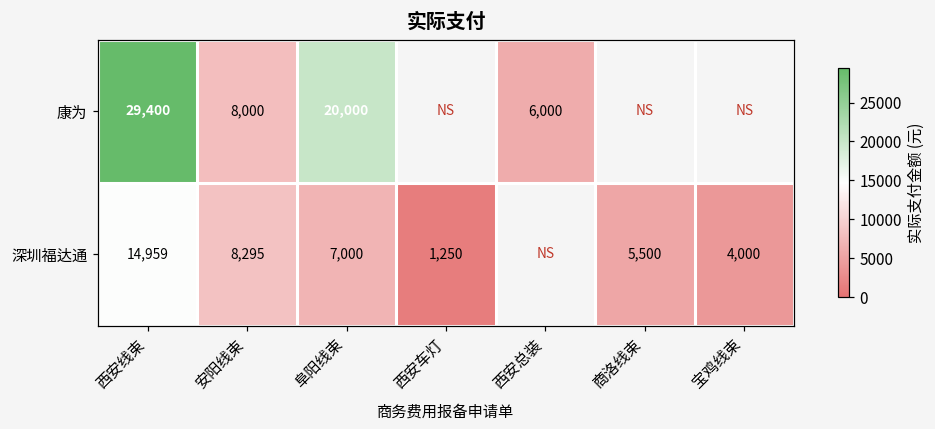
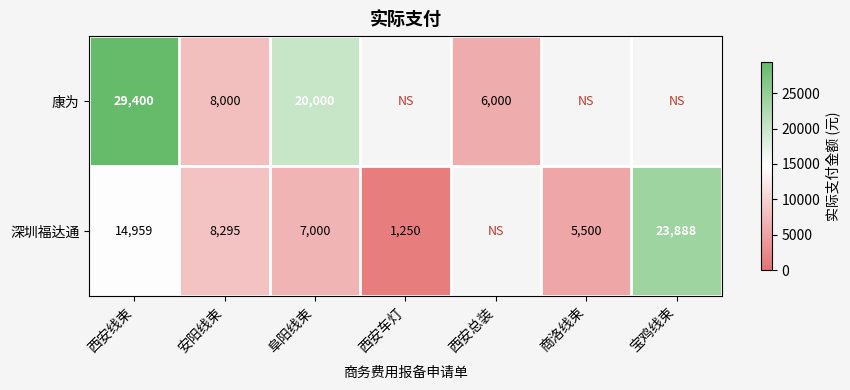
深圳福达通, 宝鸡线束: 4,000 -> 23,888
